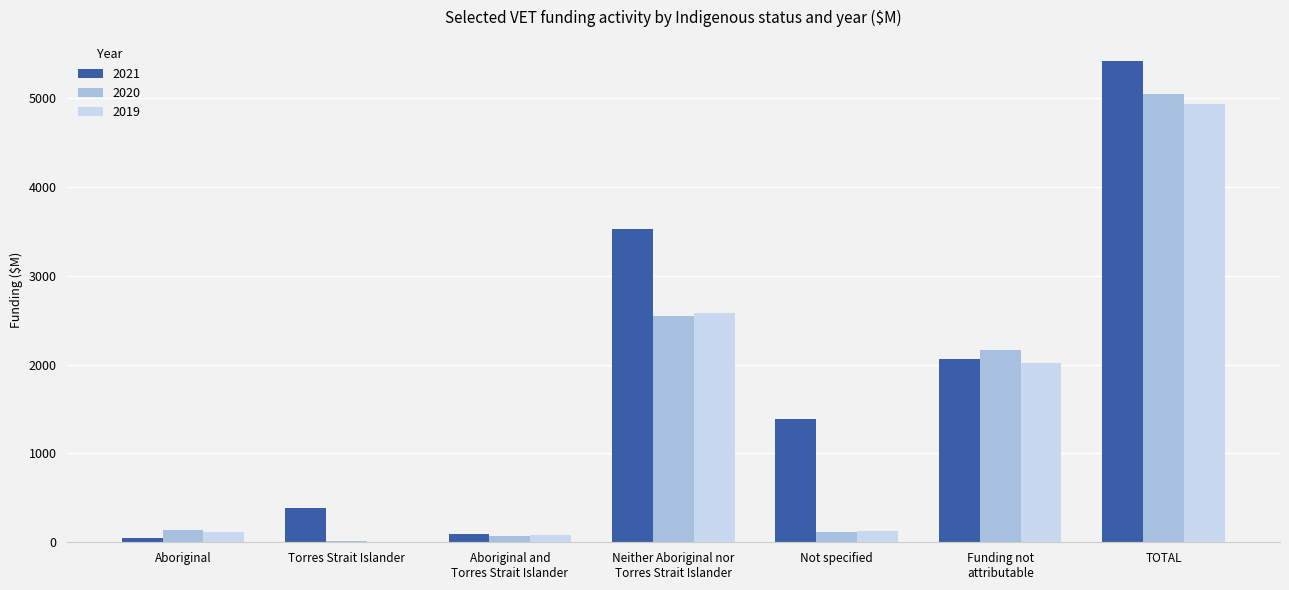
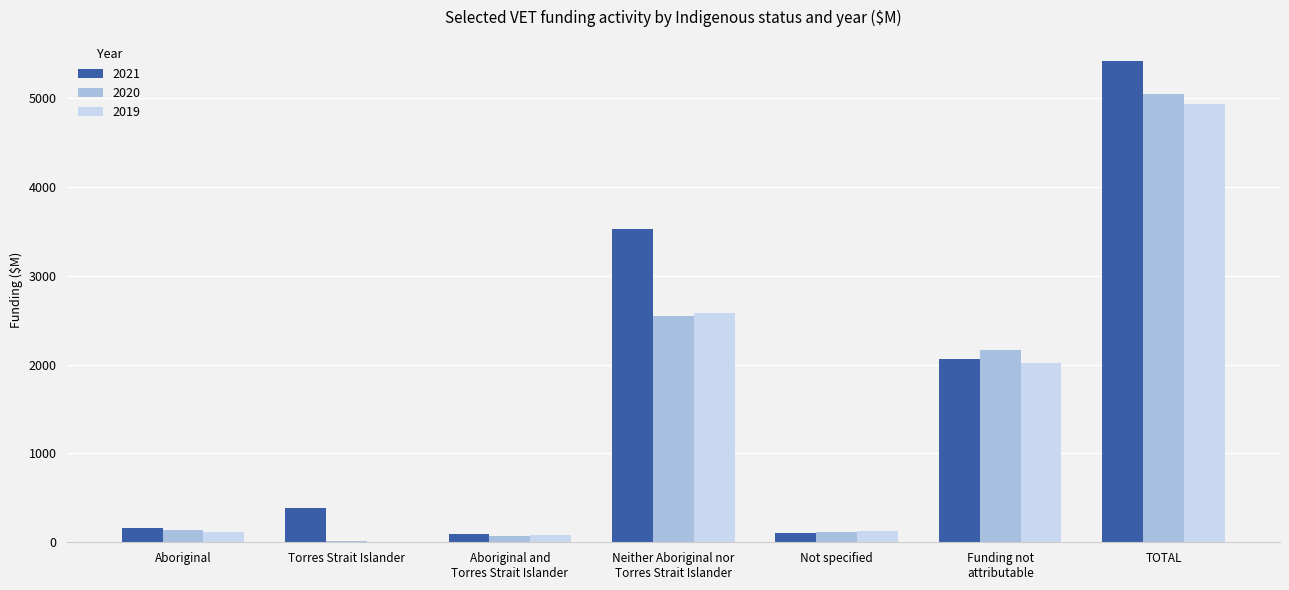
2021, Aboriginal: 100 -> 200
2021, Not specified: 1400 -> 100
